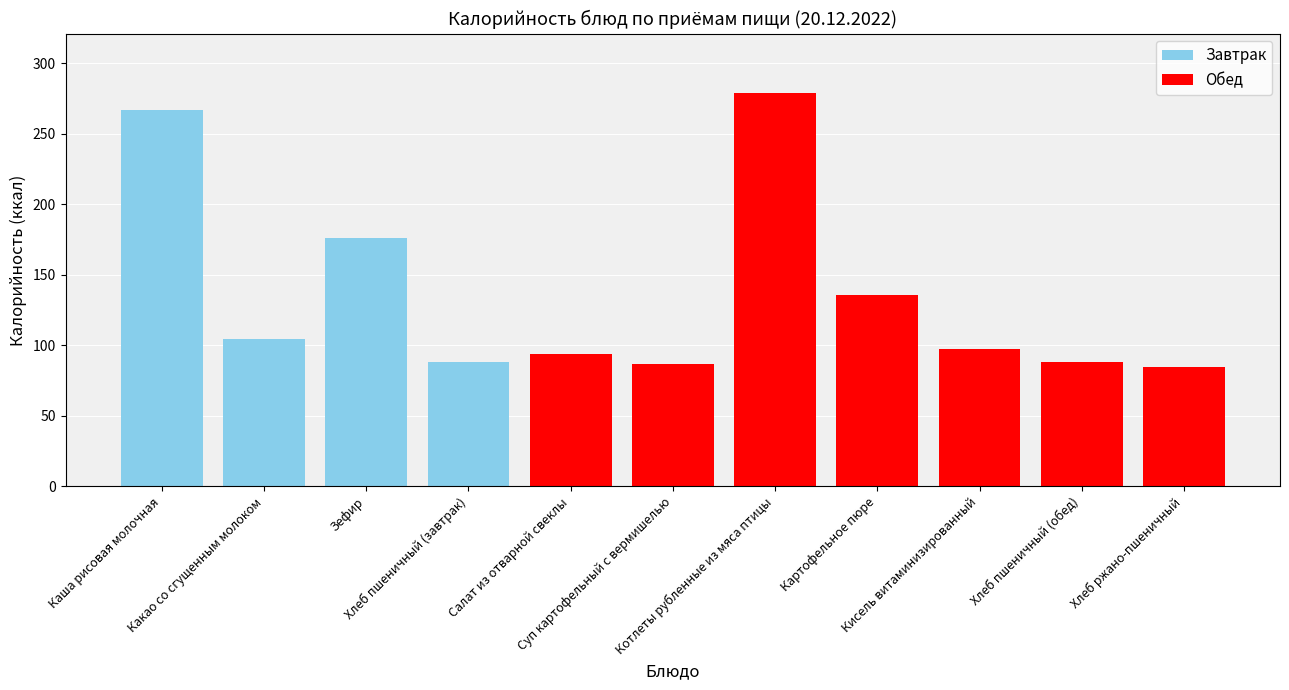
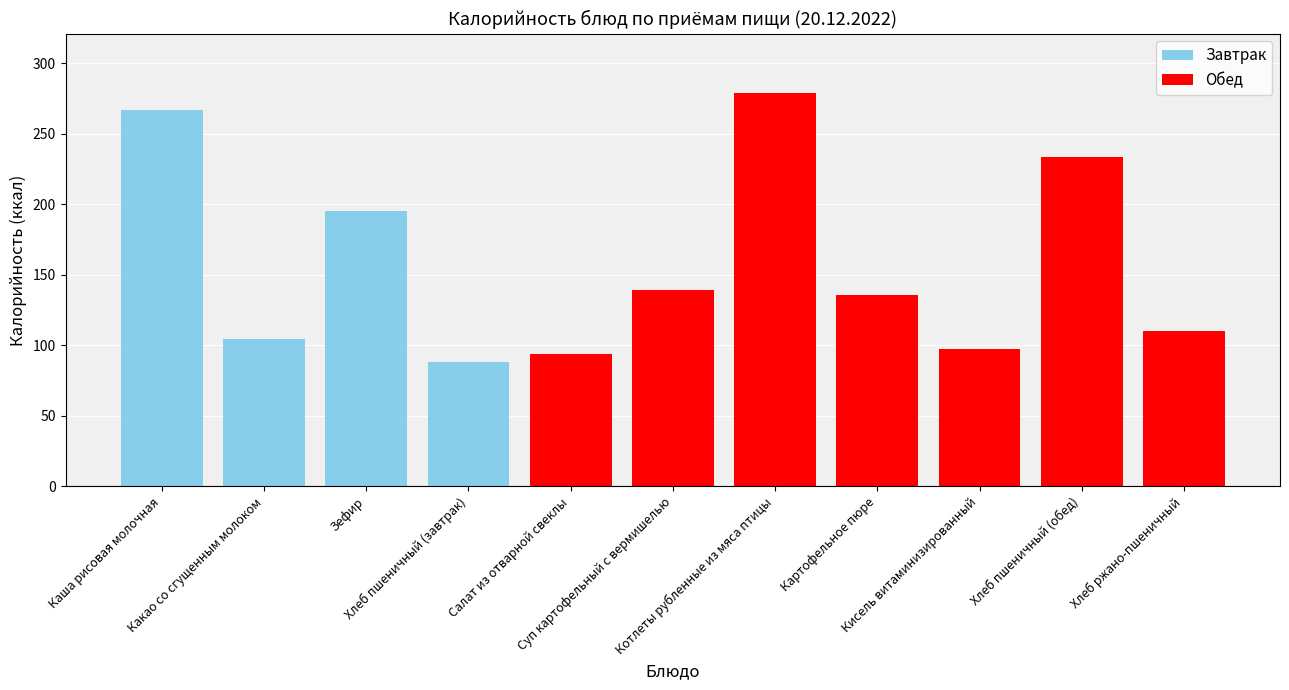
Завтрак, Зефир: 176 -> 196
Обед, Суп картофельный с вермишелью: 87 -> 139
Обед, Хлеб пшеничный (обед): 88 -> 234
Обед, Хлеб ржано-пшеничный: 84 -> 110
